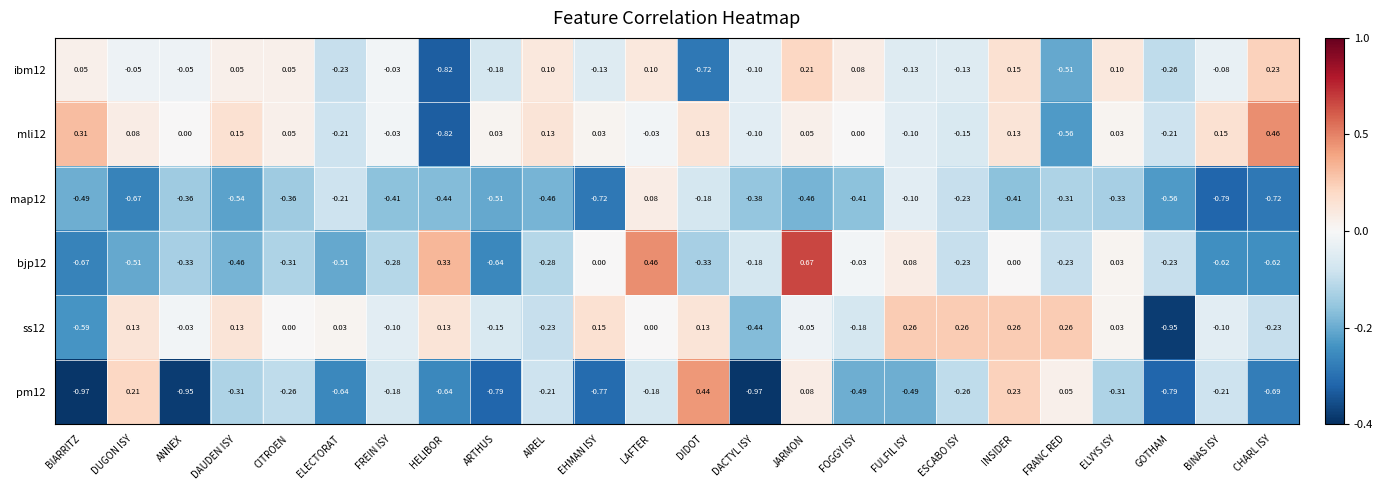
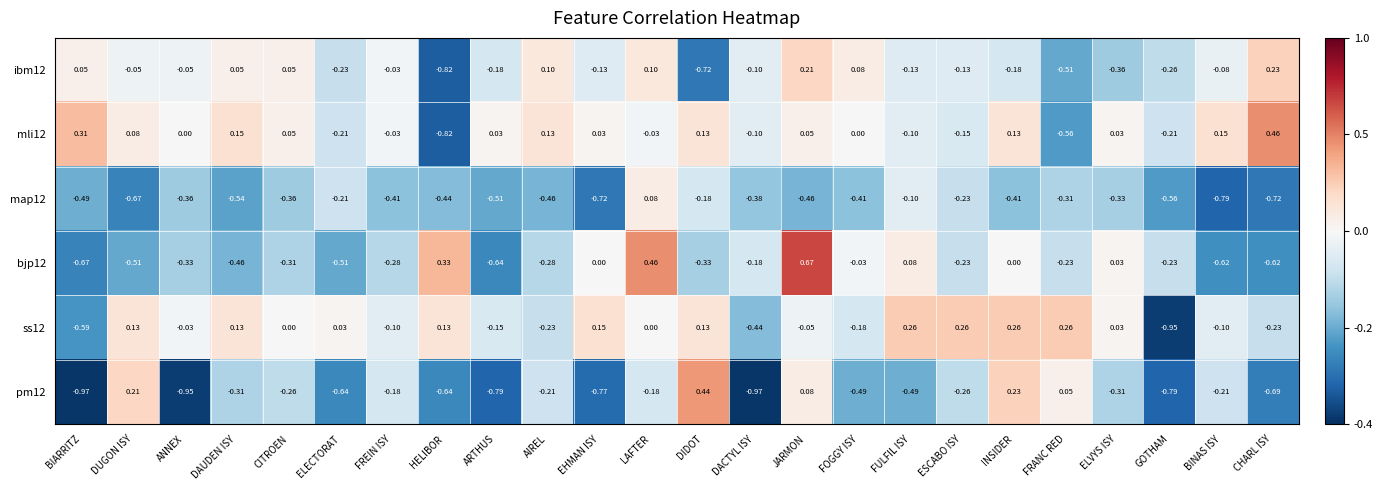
ibm12, INSIDER: 0.15 -> -0.18
ibm12, ELVYS ISY: 0.10 -> -0.36
